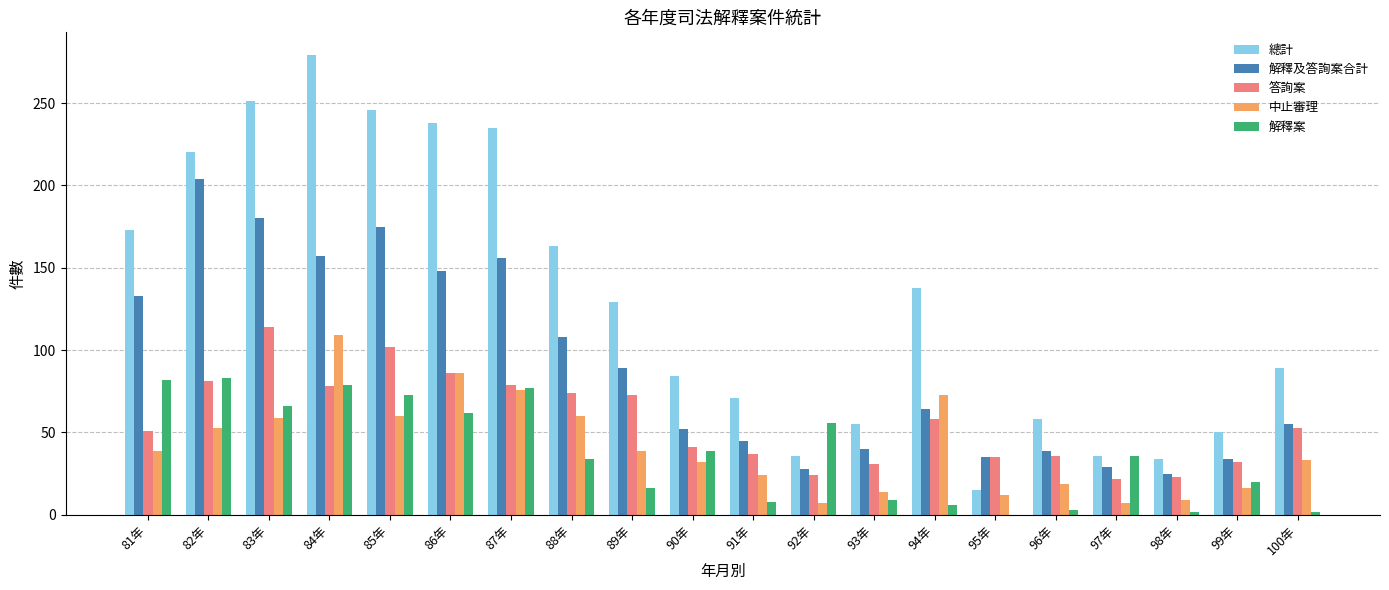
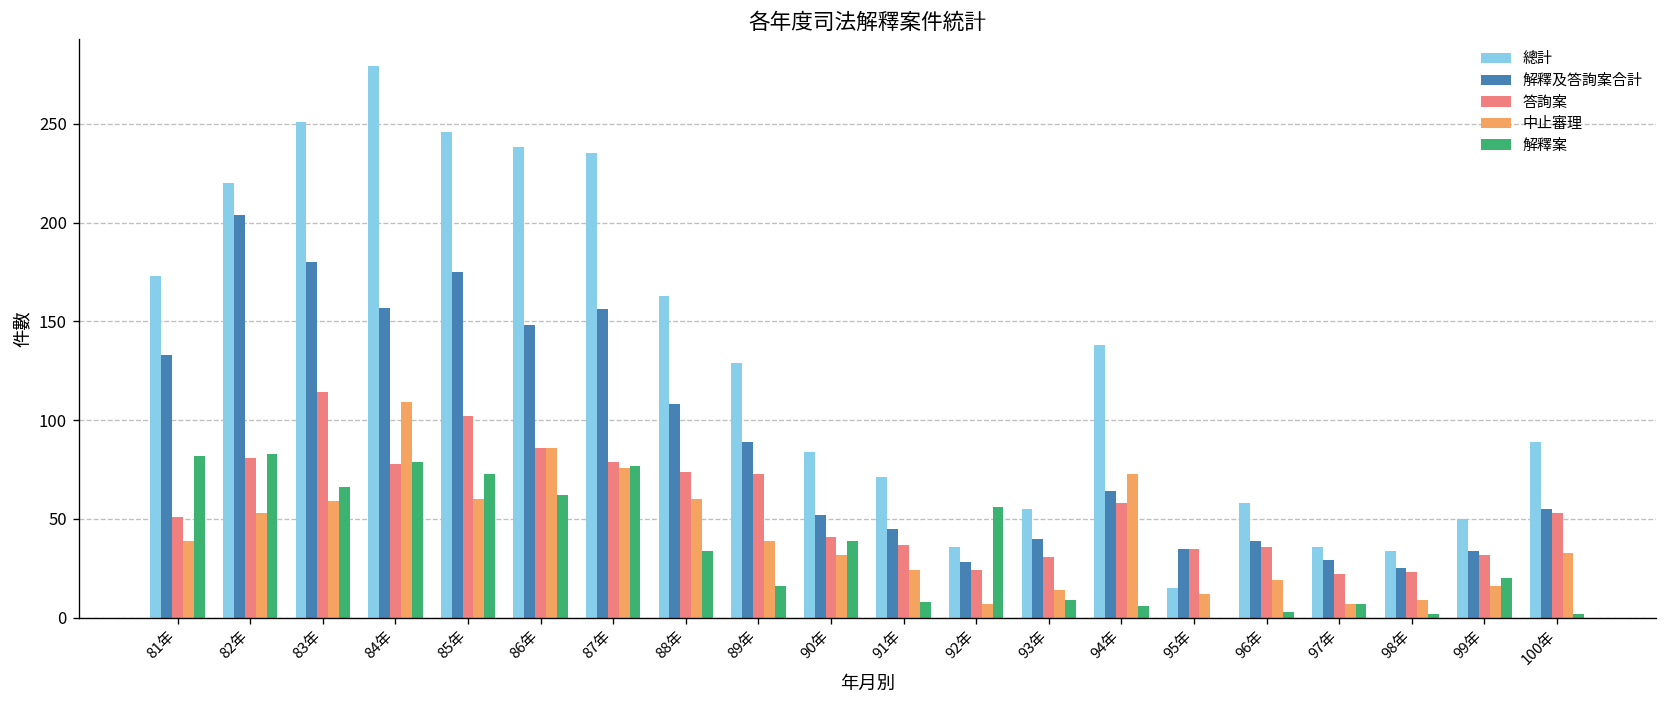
解釋案, 97年: 36 -> 7
